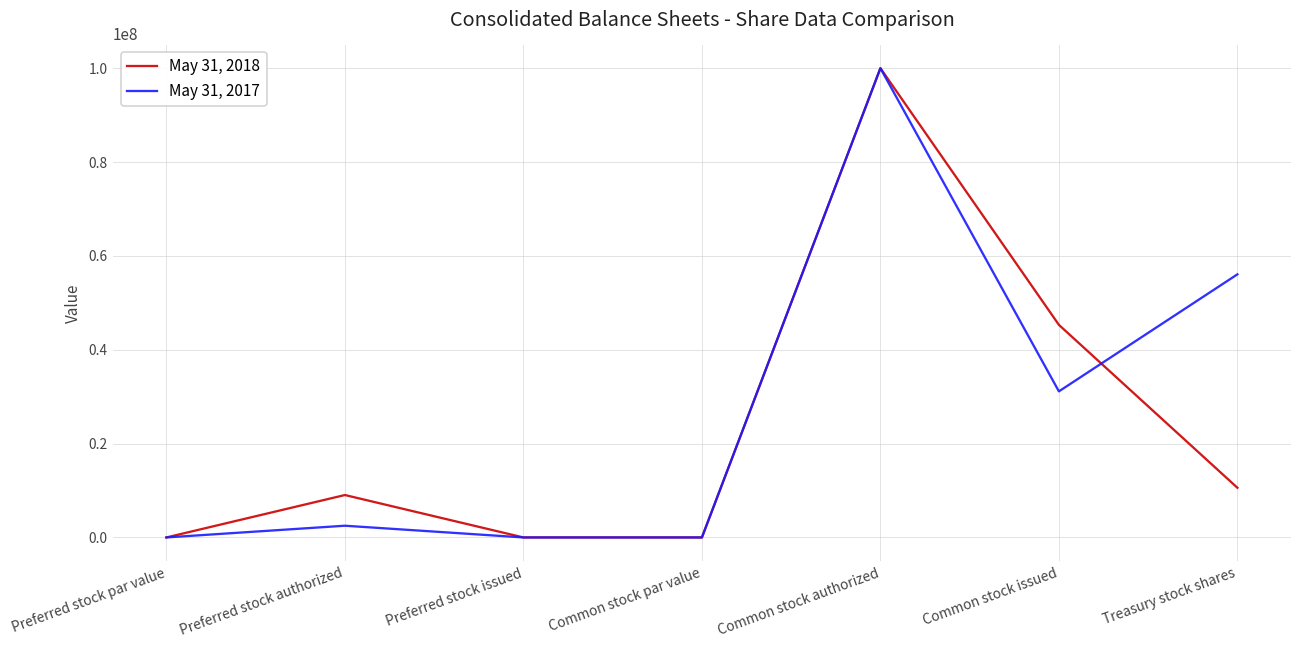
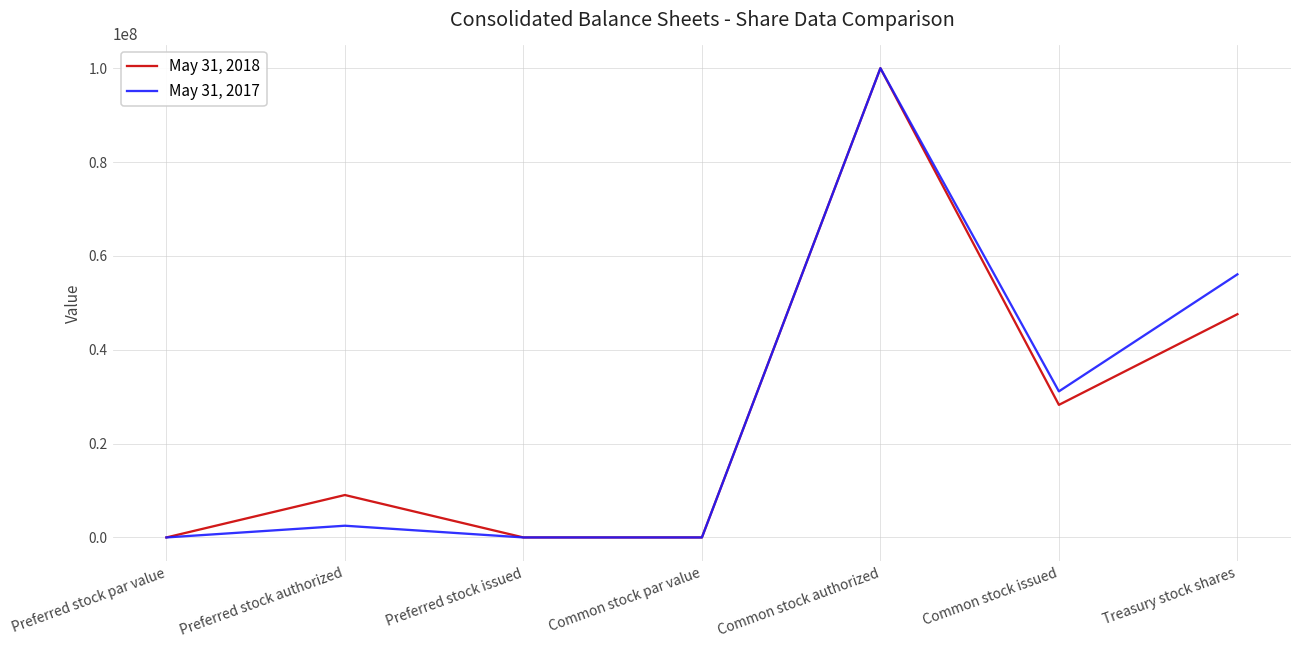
May 31, 2018, Common stock issued: 45000000 -> 28000000
May 31, 2018, Treasury stock shares: 11000000 -> 48000000
